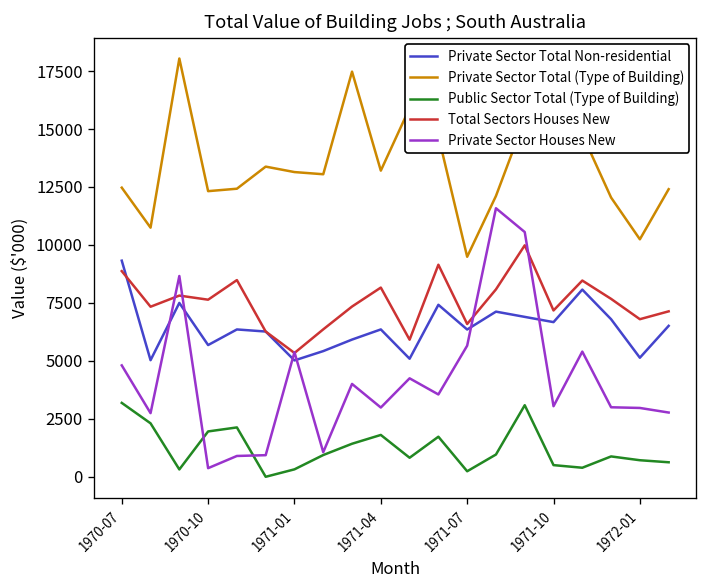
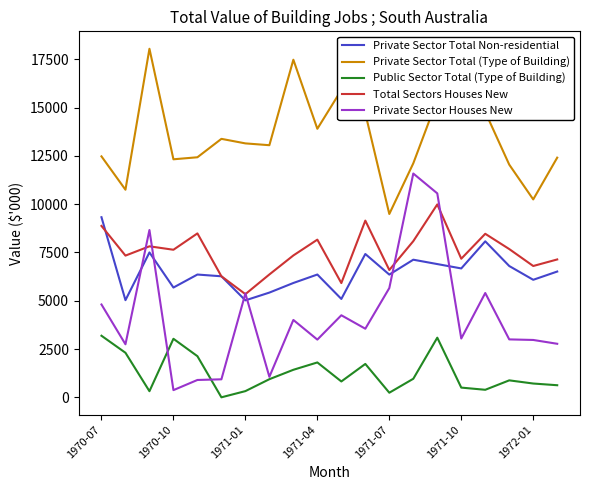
Public Sector Total (Type of Building), 1970-10: 2000 -> 3000
Private Sector Total (Type of Building), 1971-04: 13200 -> 13900
Private Sector Total Non-residential, 1972-01: 5100 -> 6100
